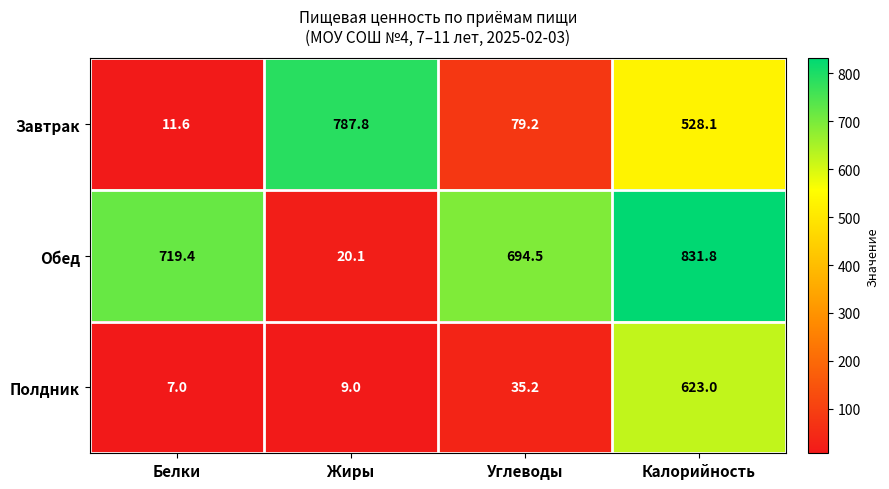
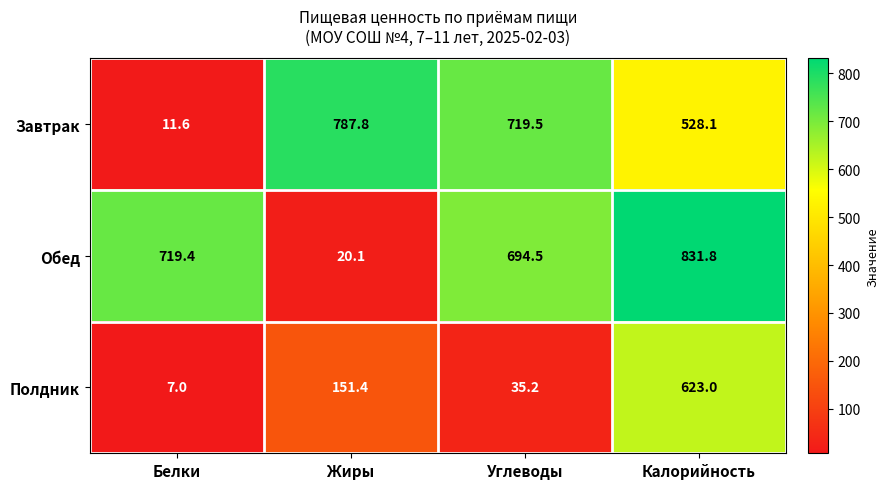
Завтрак, Углеводы: 79.2 -> 719.5
Полдник, Жиры: 9.0 -> 151.4
